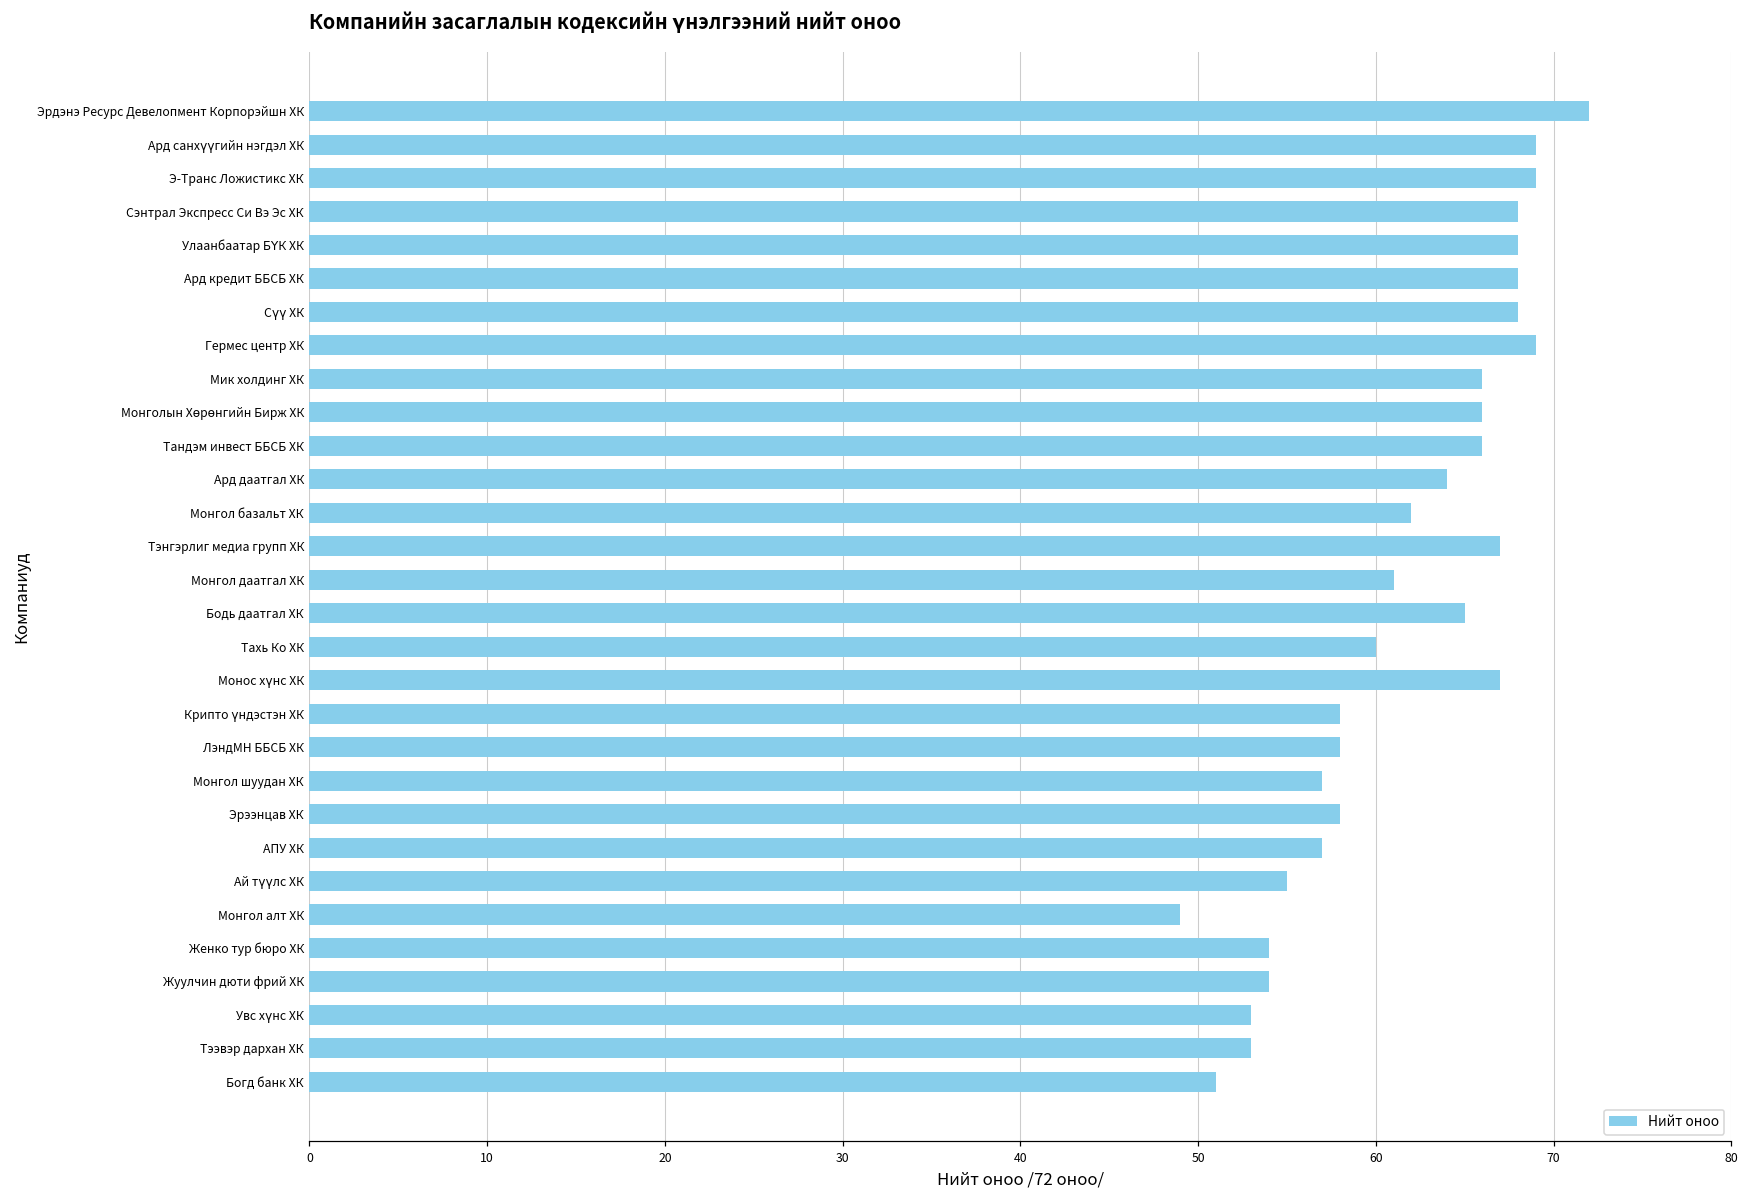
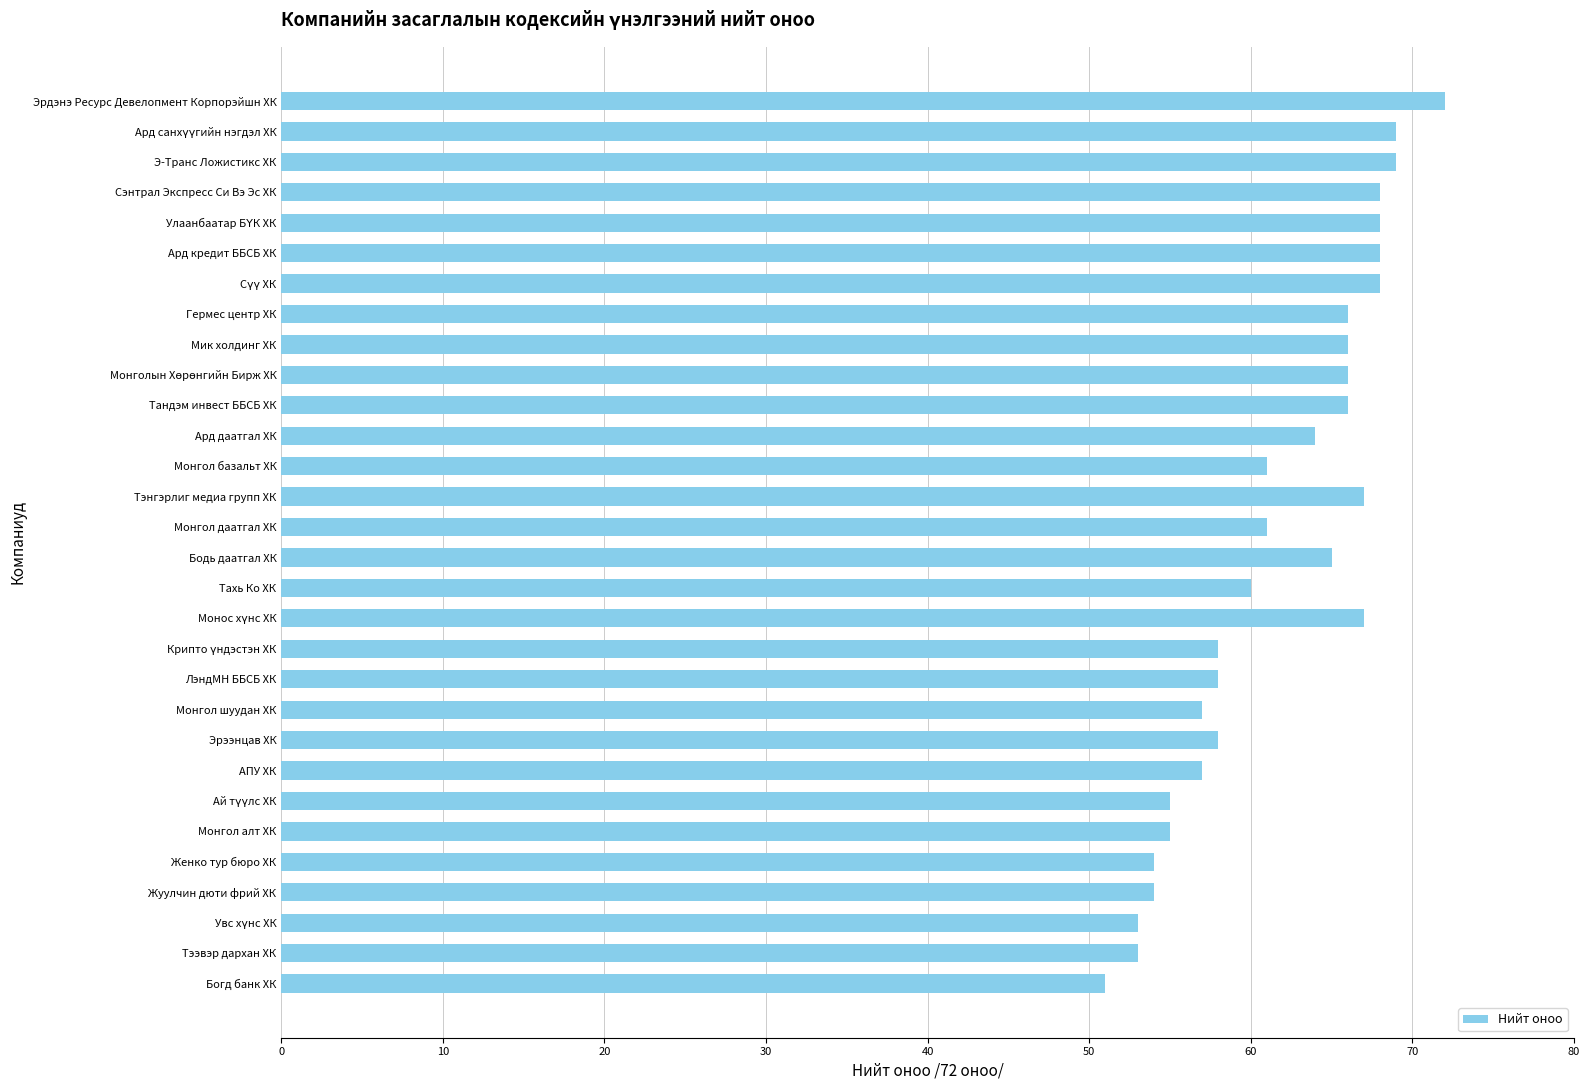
Гермес центр ХК: 69 -> 66
Монгол базальт ХК: 62 -> 61
Монгол алт ХК: 49 -> 55
